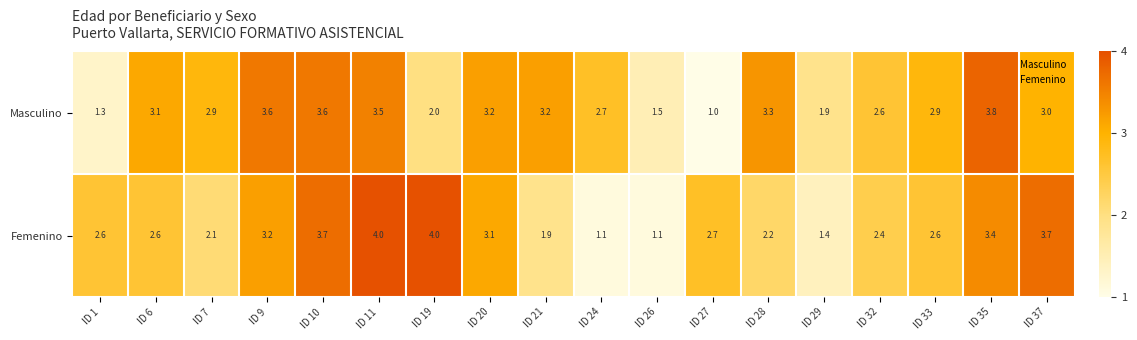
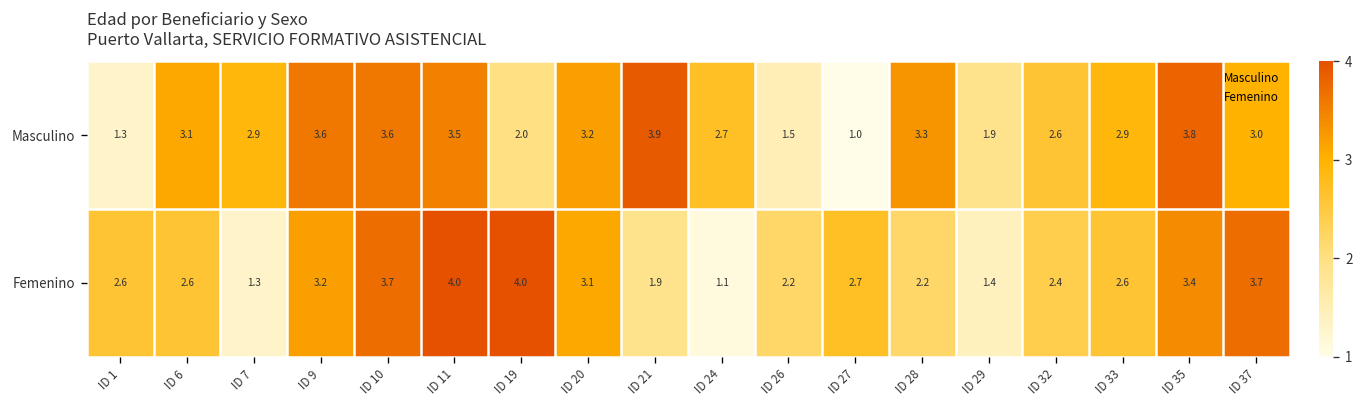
Masculino, ID 21: 3.2 -> 3.9
Femenino, ID 7: 2.1 -> 1.3
Femenino, ID 26: 1.1 -> 2.2
